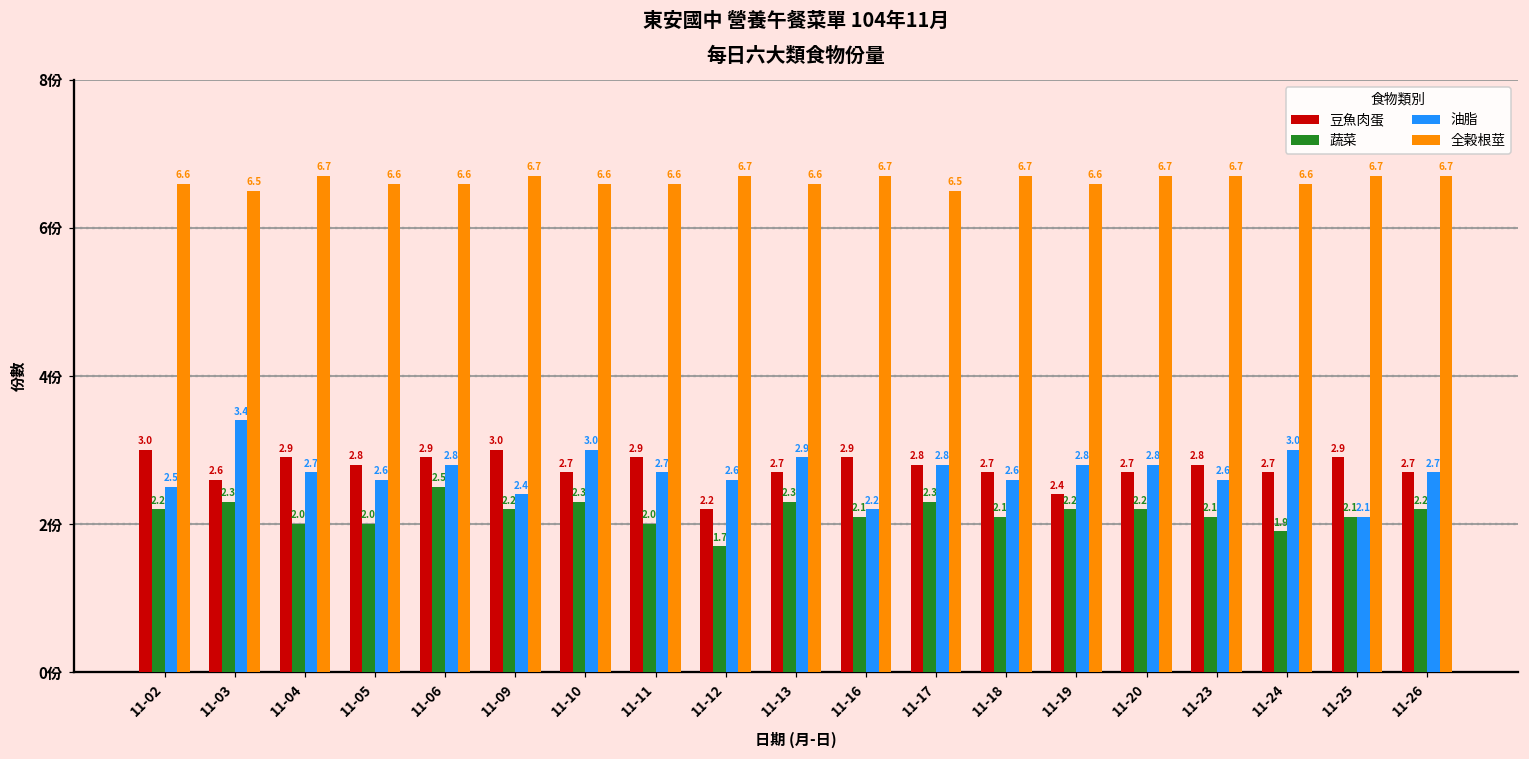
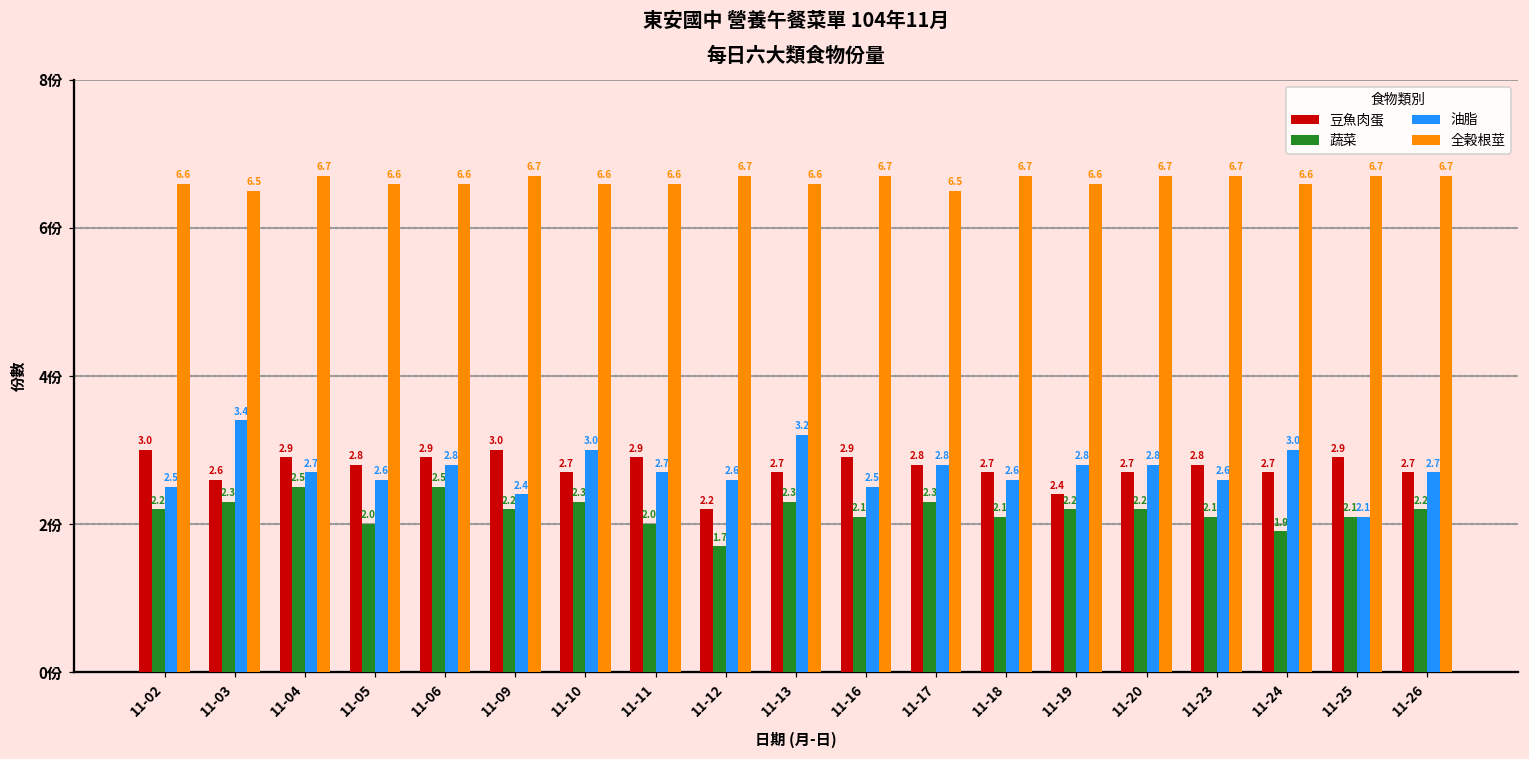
蔬菜, 11-04: 2.0 -> 2.5
油脂, 11-13: 2.9 -> 3.2
油脂, 11-16: 2.2 -> 2.5
